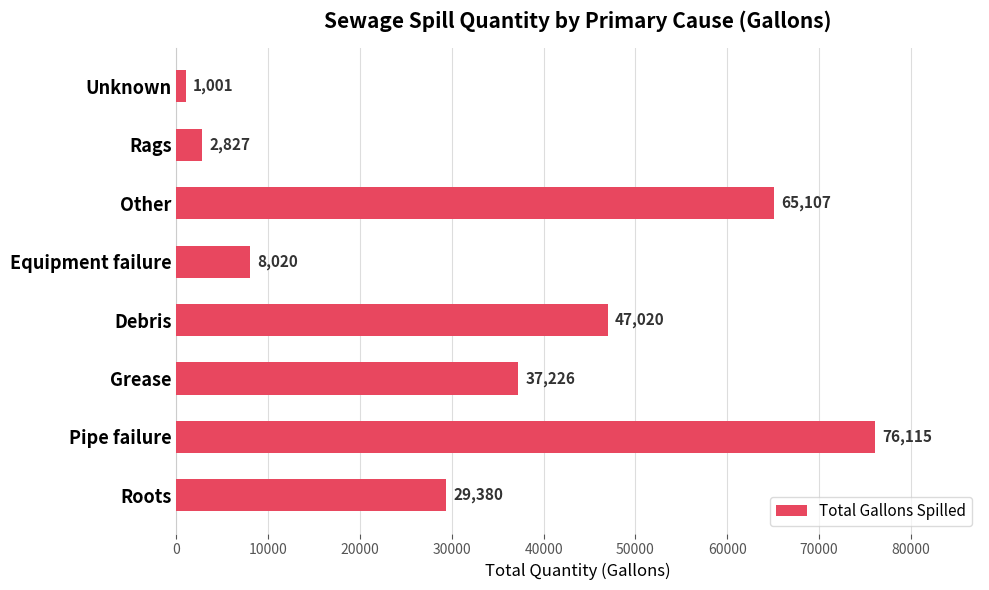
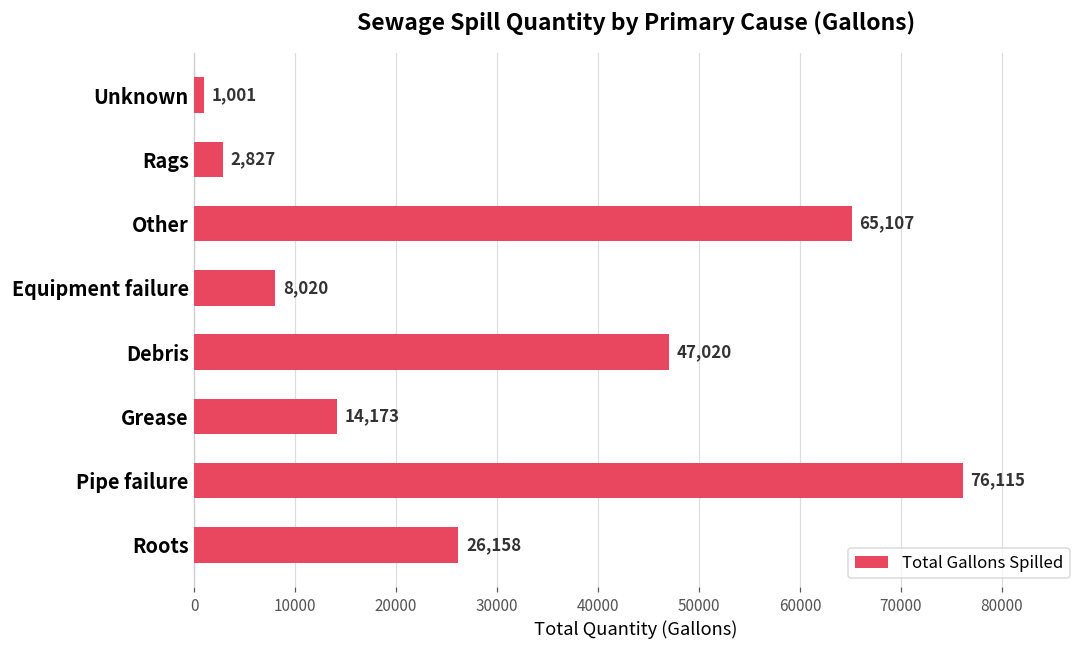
Grease: 37,226 -> 14,173
Roots: 29,380 -> 26,158
